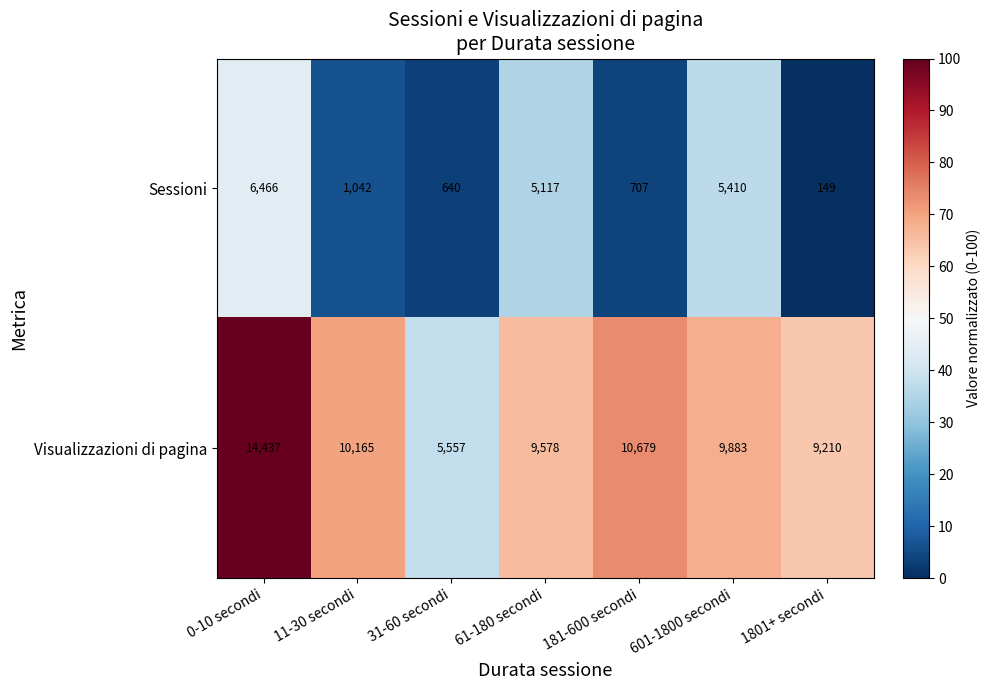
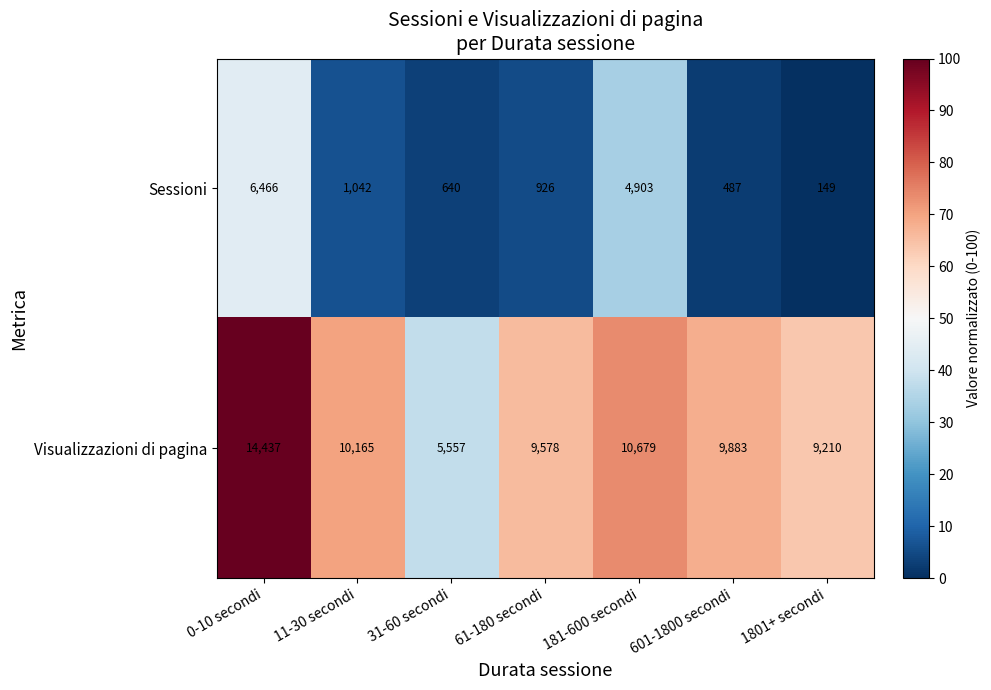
Sessioni, 61-180 secondi: 5,117 -> 926
Sessioni, 181-600 secondi: 707 -> 4,903
Sessioni, 601-1800 secondi: 5,410 -> 487
